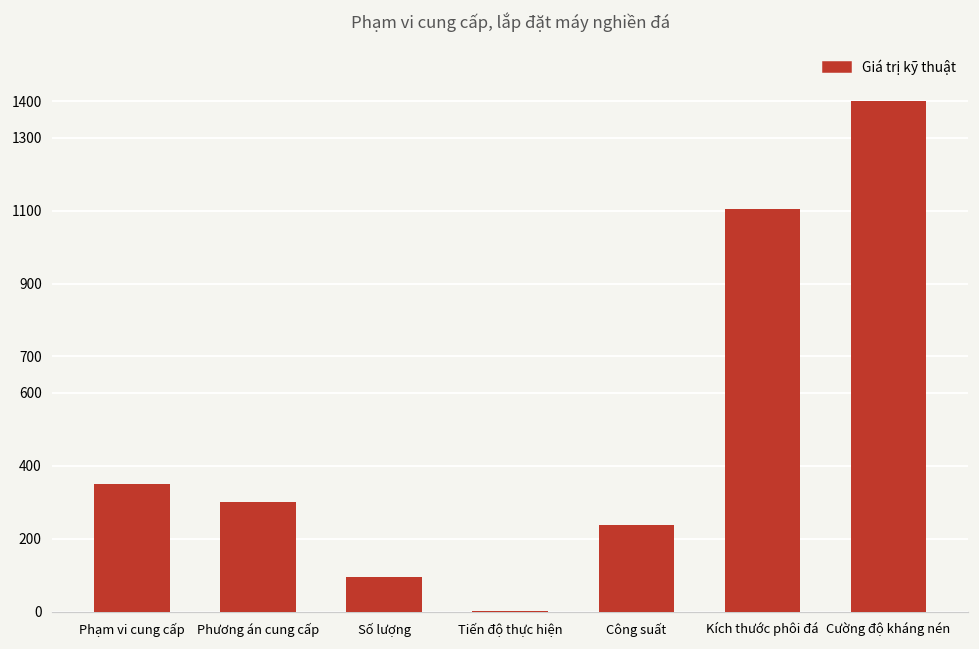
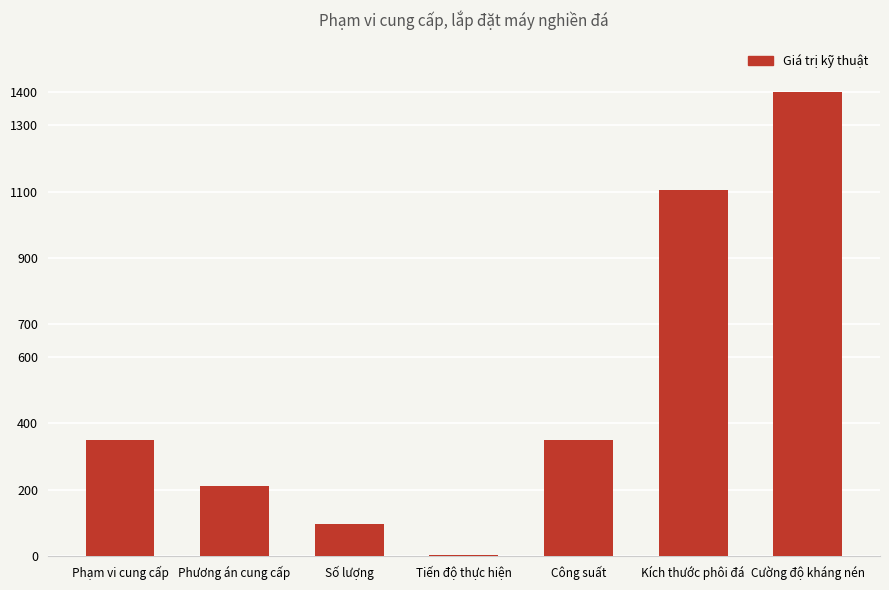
Phương án cung cấp: 300 -> 210
Công suất: 240 -> 350
